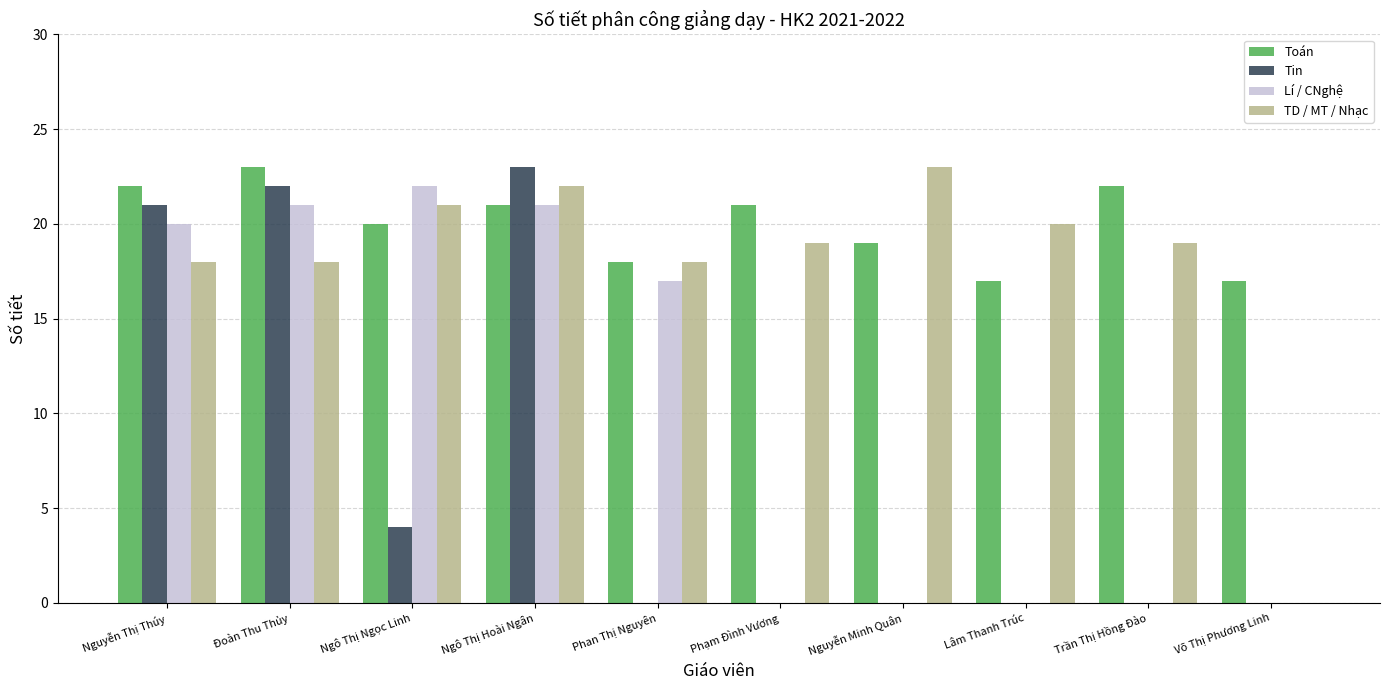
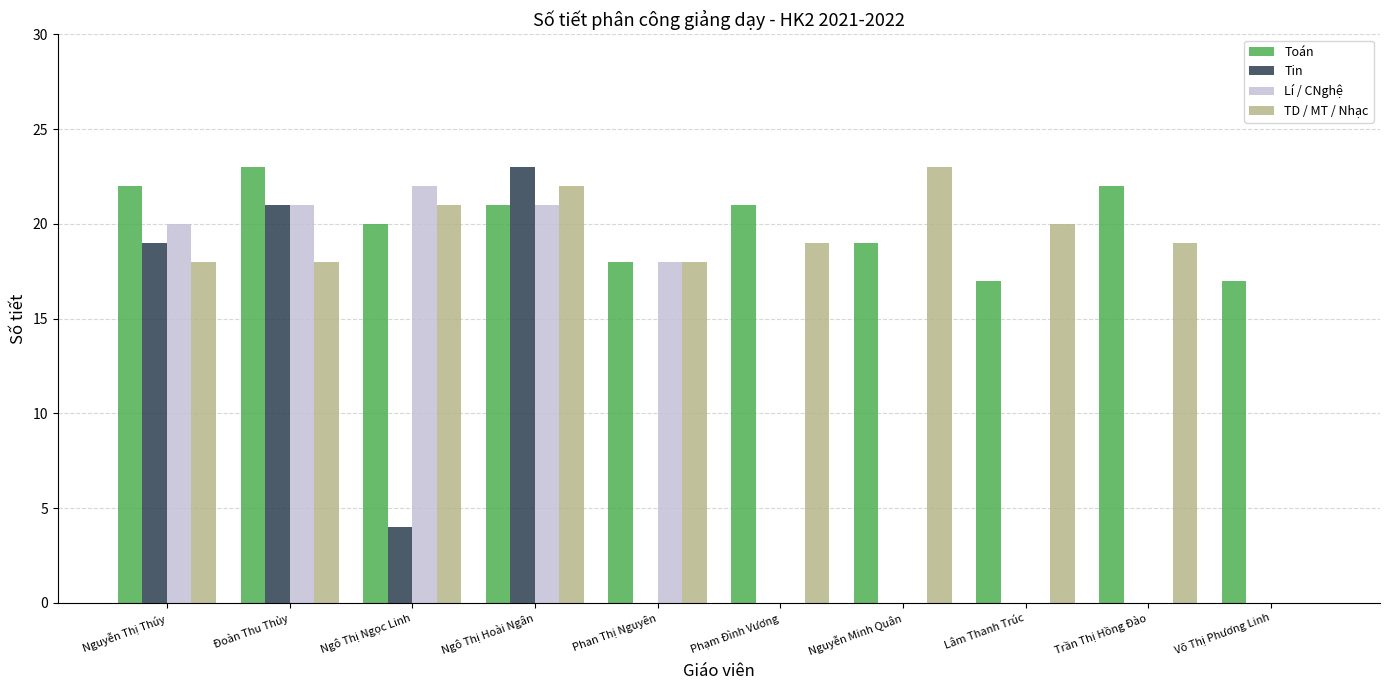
Tin, Nguyễn Thị Thúy: 21 -> 19
Tin, Đoàn Thu Thủy: 22 -> 21
Lí / CNghệ, Phan Thị Nguyên: 17 -> 18
